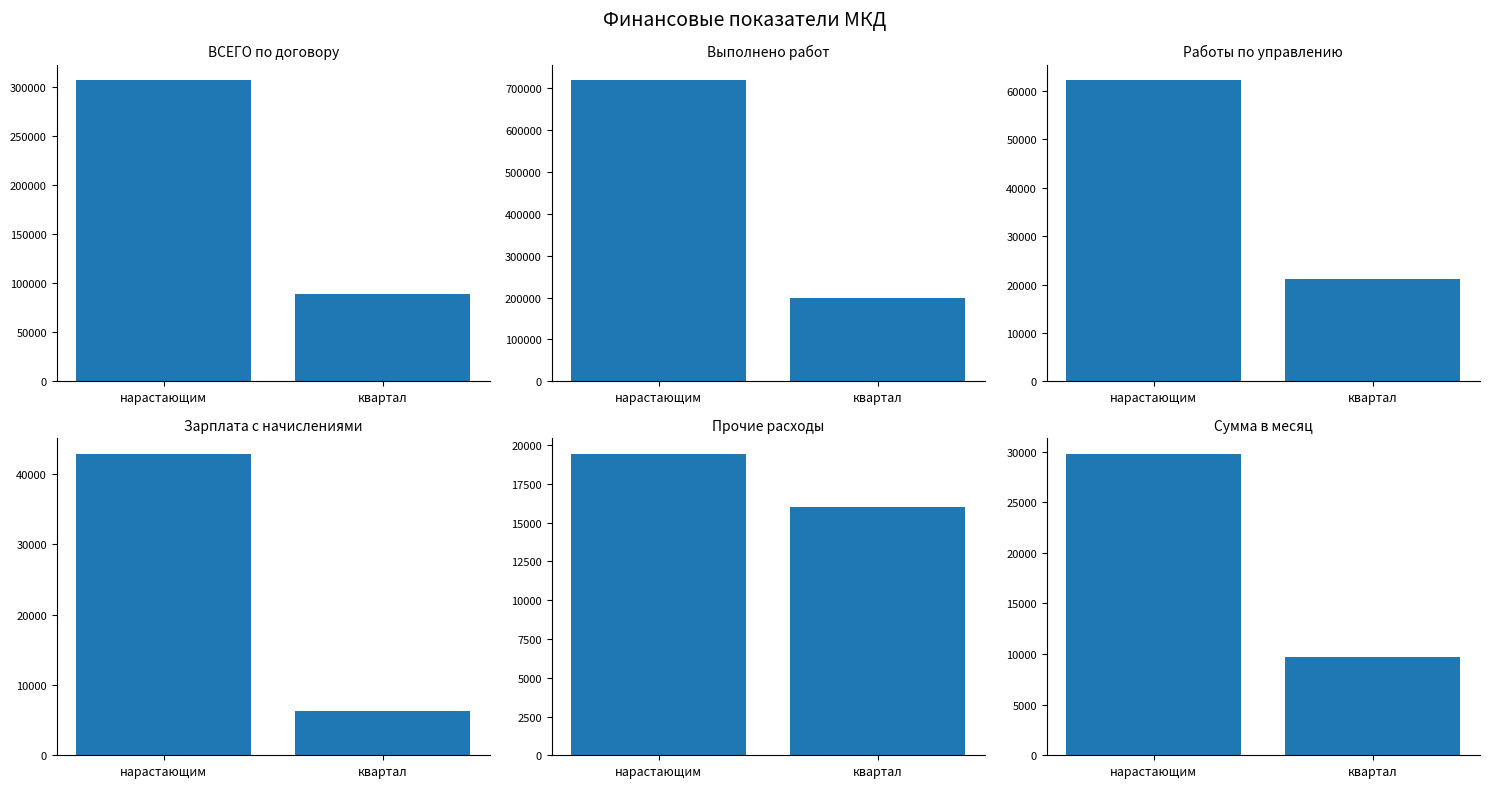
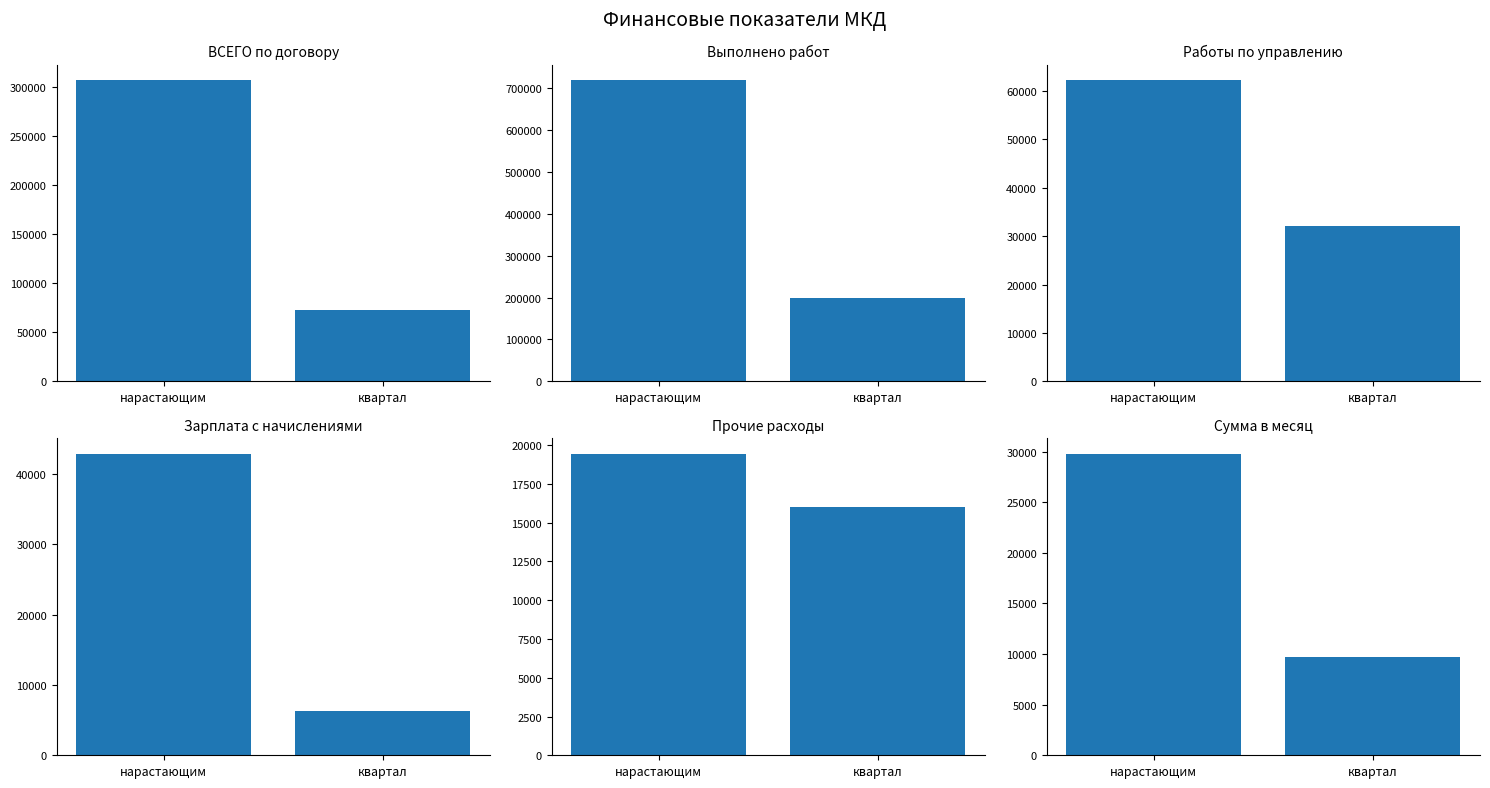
ВСЕГО по договору, квартал: 90000 -> 70000
Работы по управлению, квартал: 21000 -> 32000
